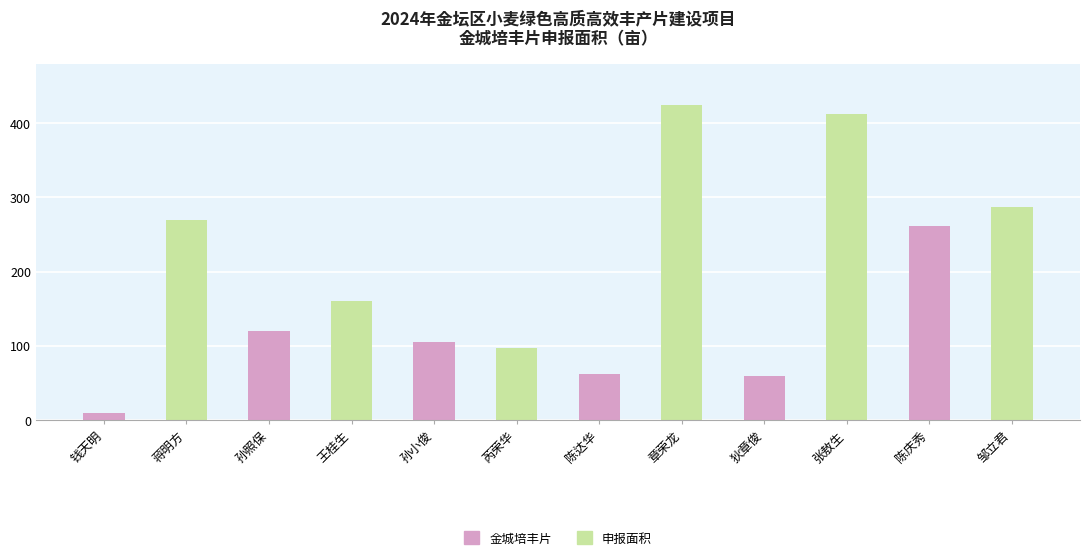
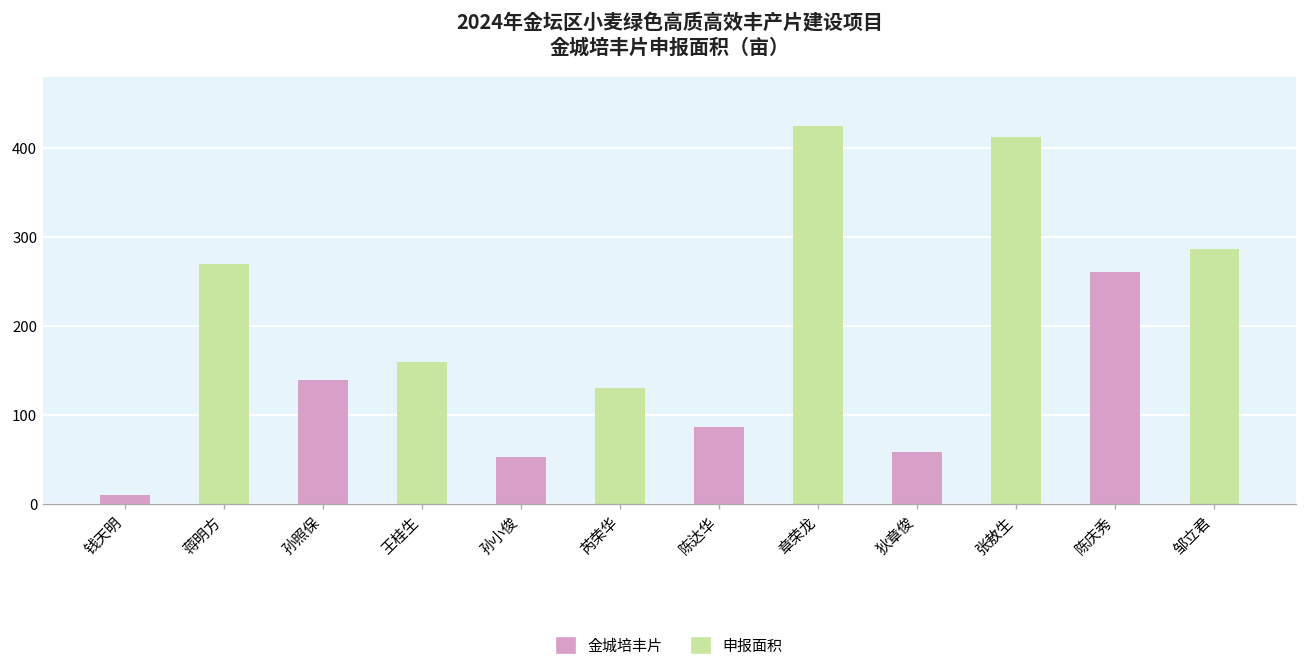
孙照保: 120 -> 140
孙小俊: 110 -> 50
芮荣华: 100 -> 130
陈达华: 60 -> 90
